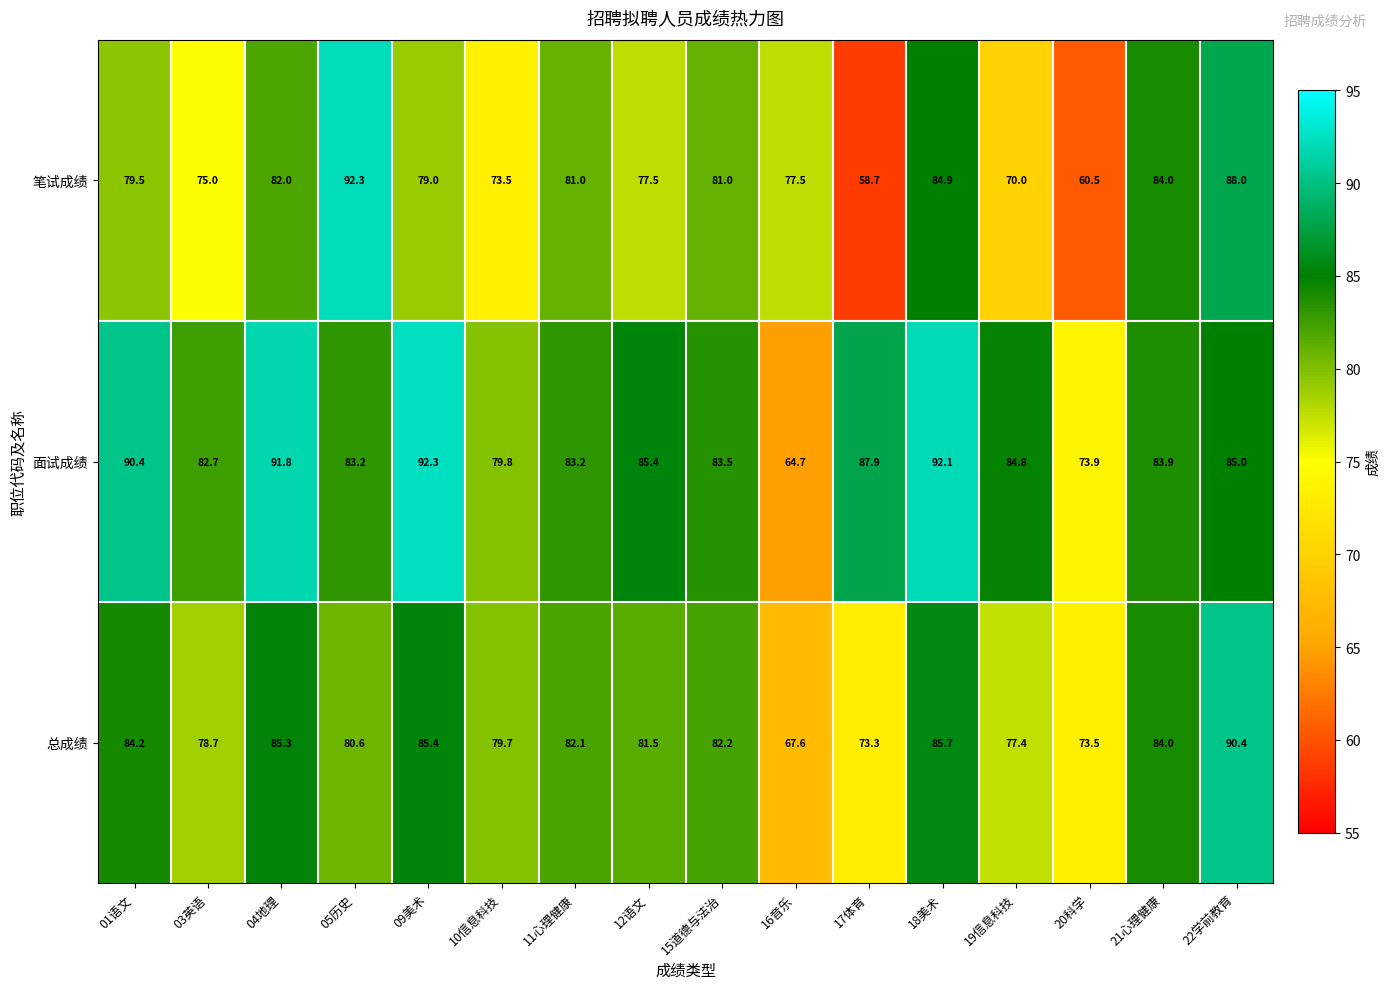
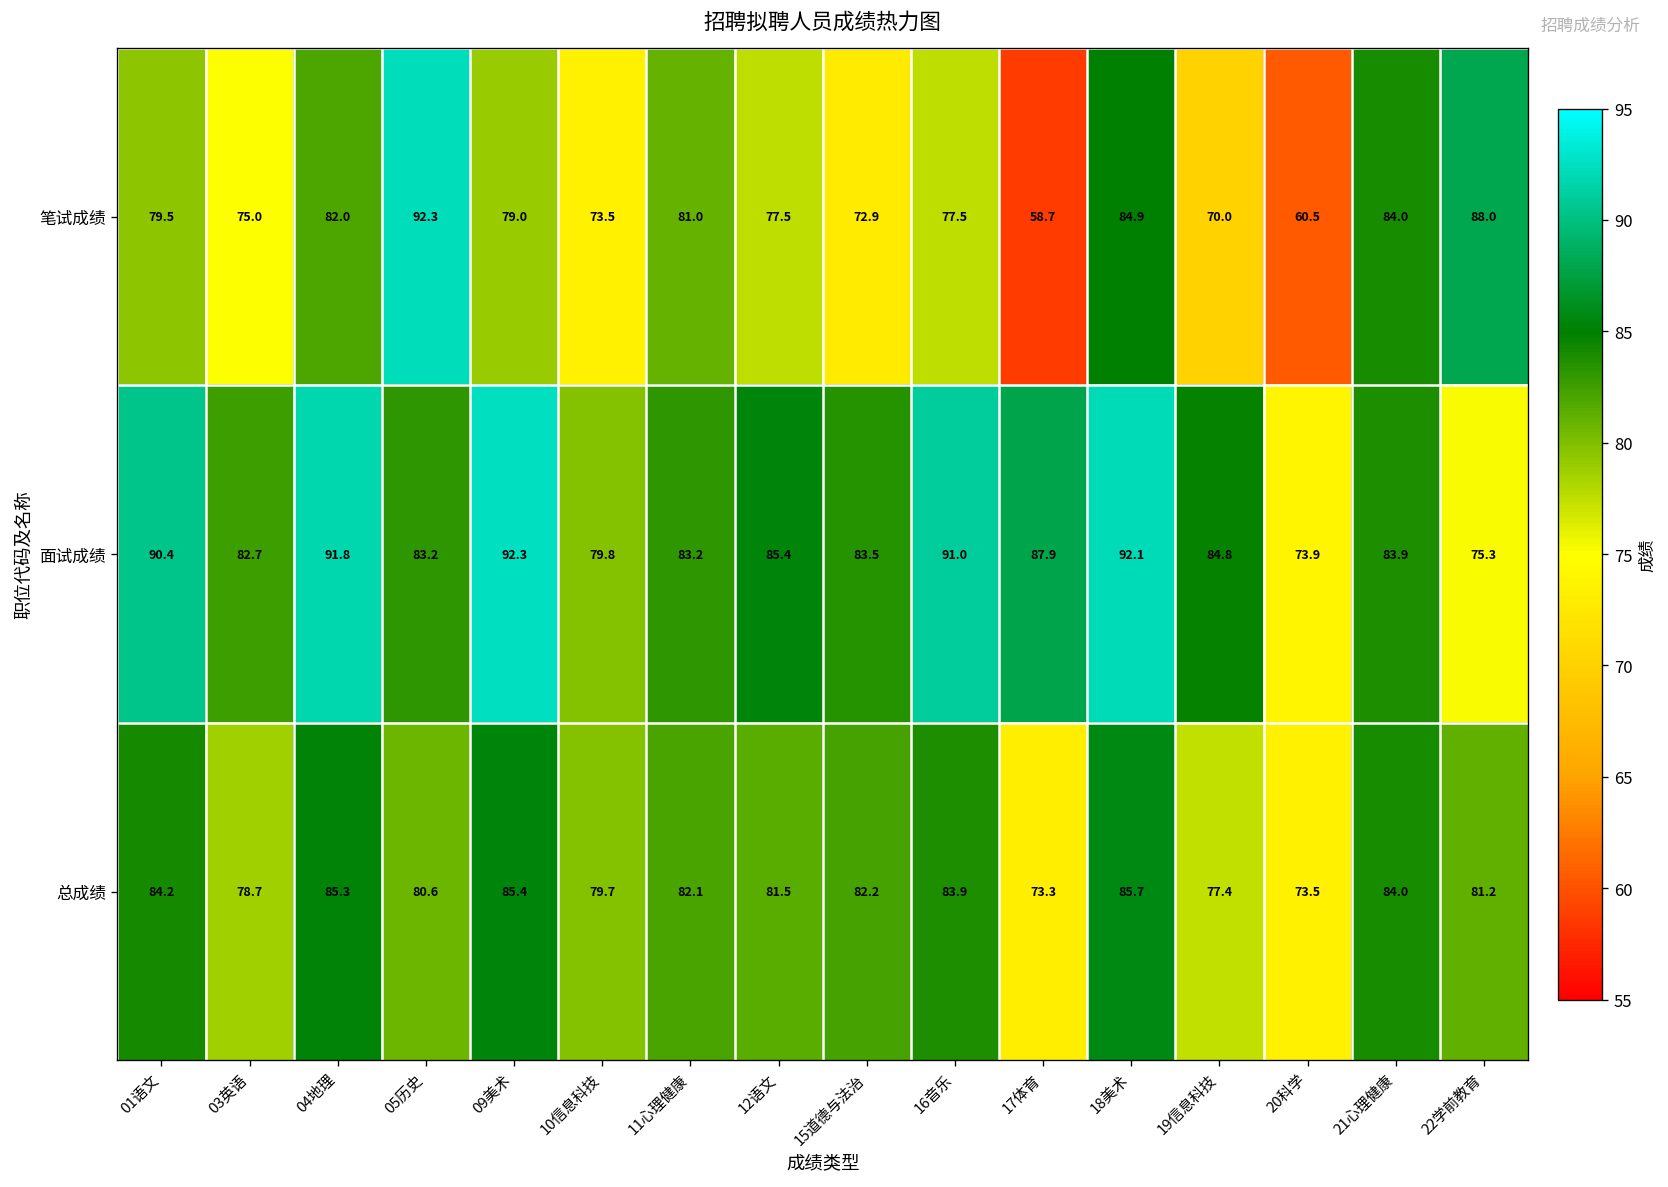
笔试成绩, 15道德与法治: 81.0 -> 72.9
面试成绩, 16音乐: 64.7 -> 91.0
面试成绩, 22学前教育: 85.0 -> 75.3
总成绩, 16音乐: 67.6 -> 83.9
总成绩, 22学前教育: 90.4 -> 81.2
